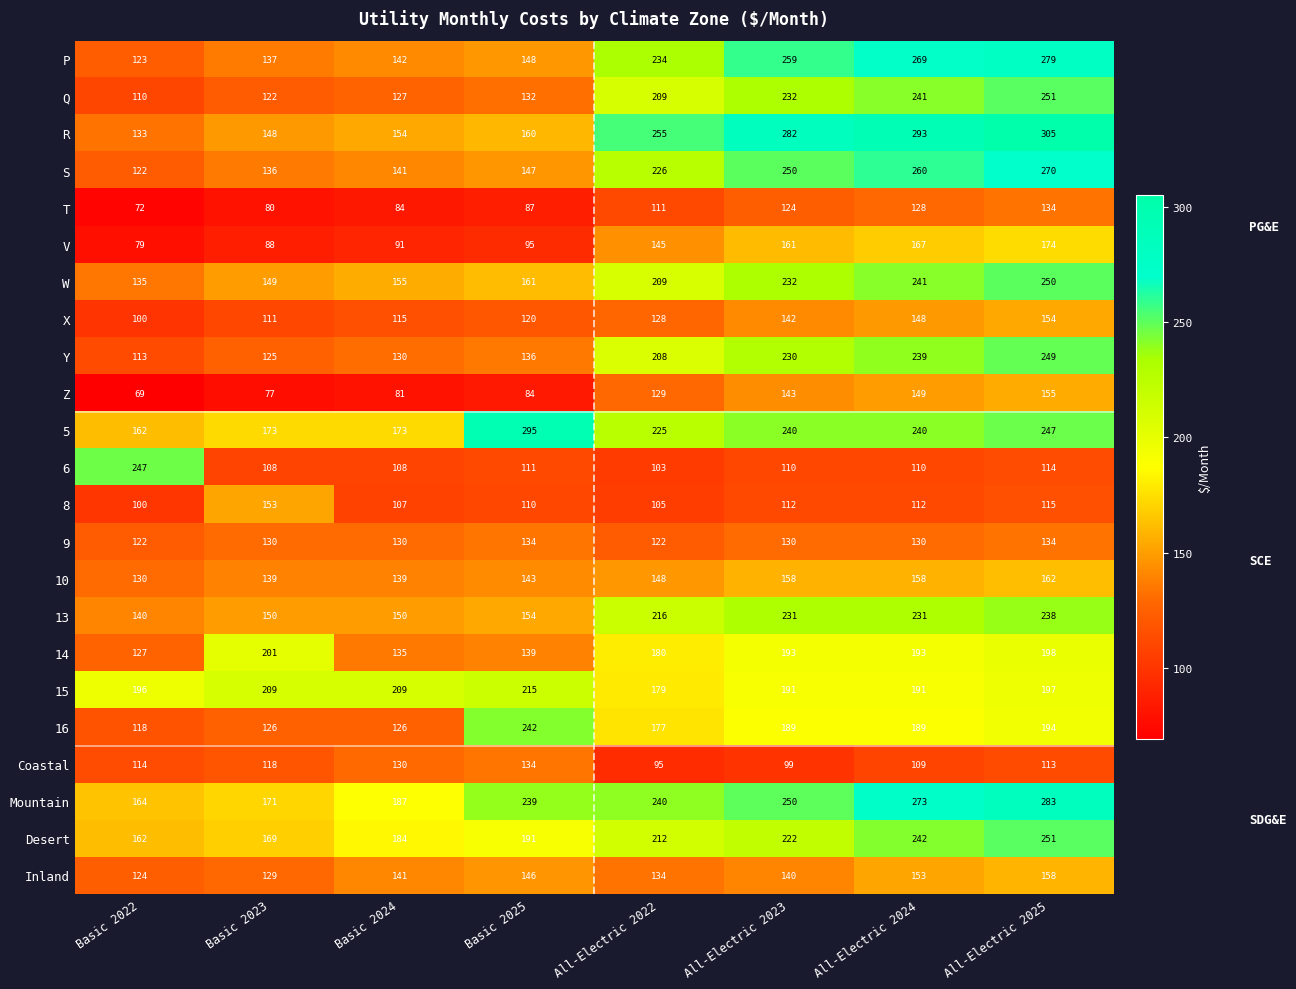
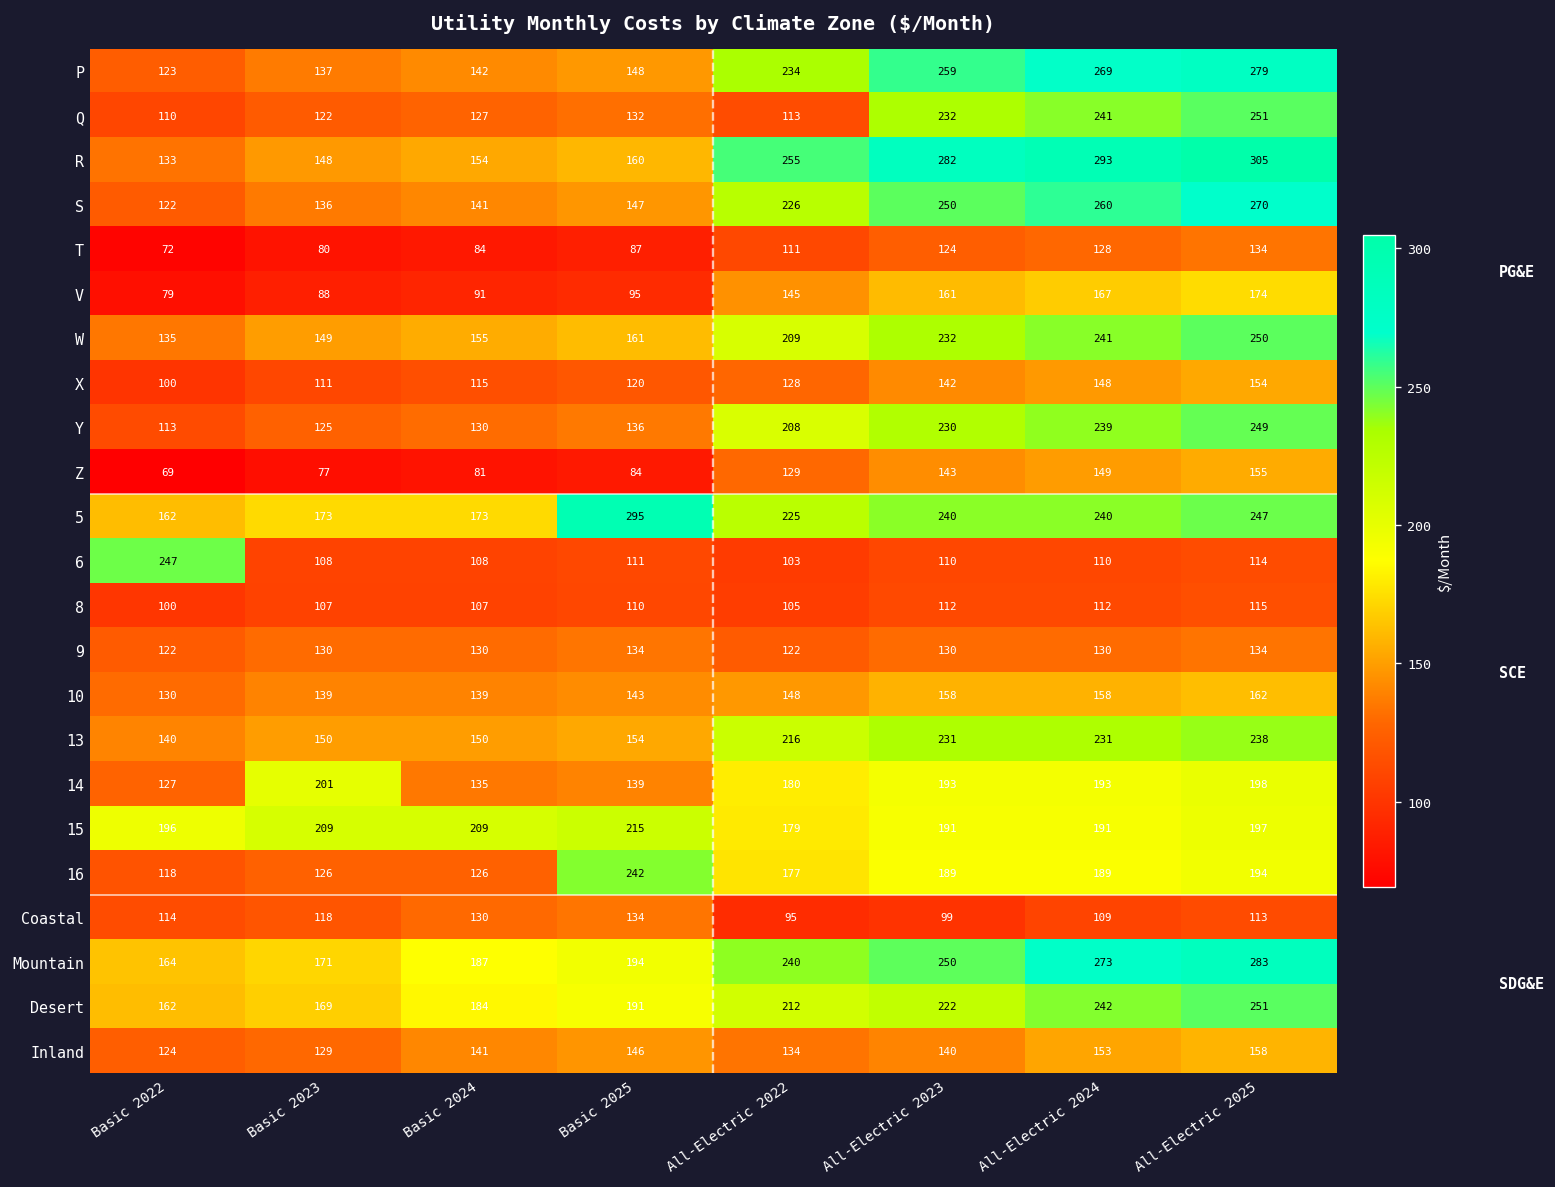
Q, All-Electric 2022: 209 -> 113
8, Basic 2023: 153 -> 107
Mountain, Basic 2025: 239 -> 194
